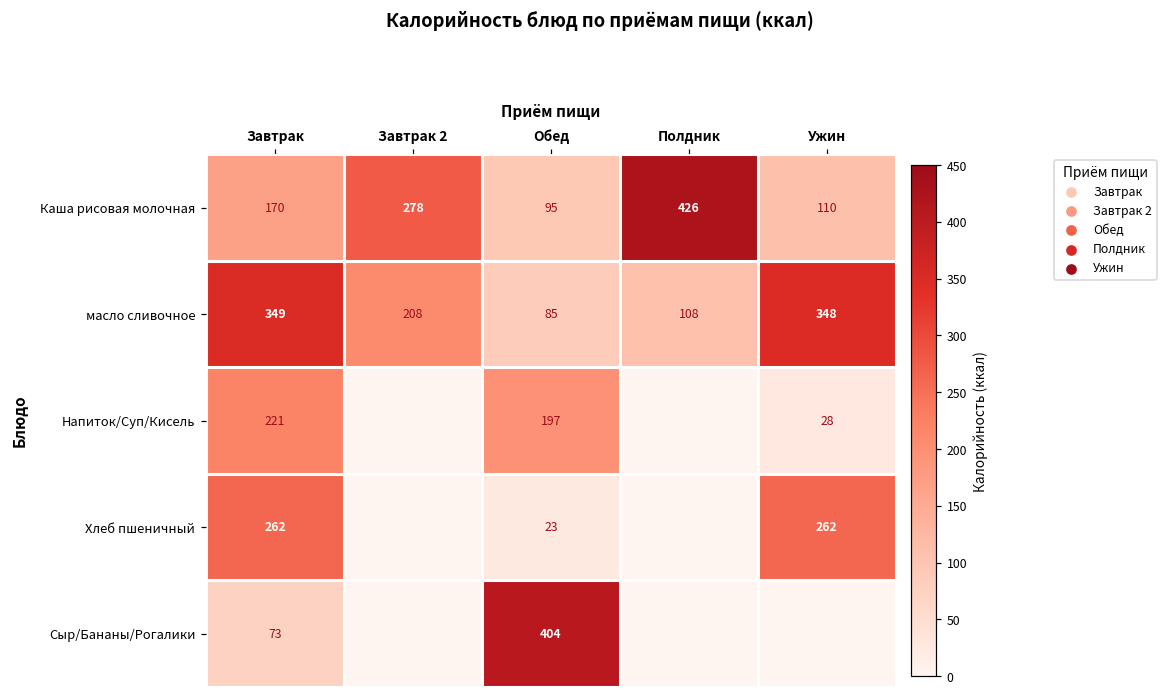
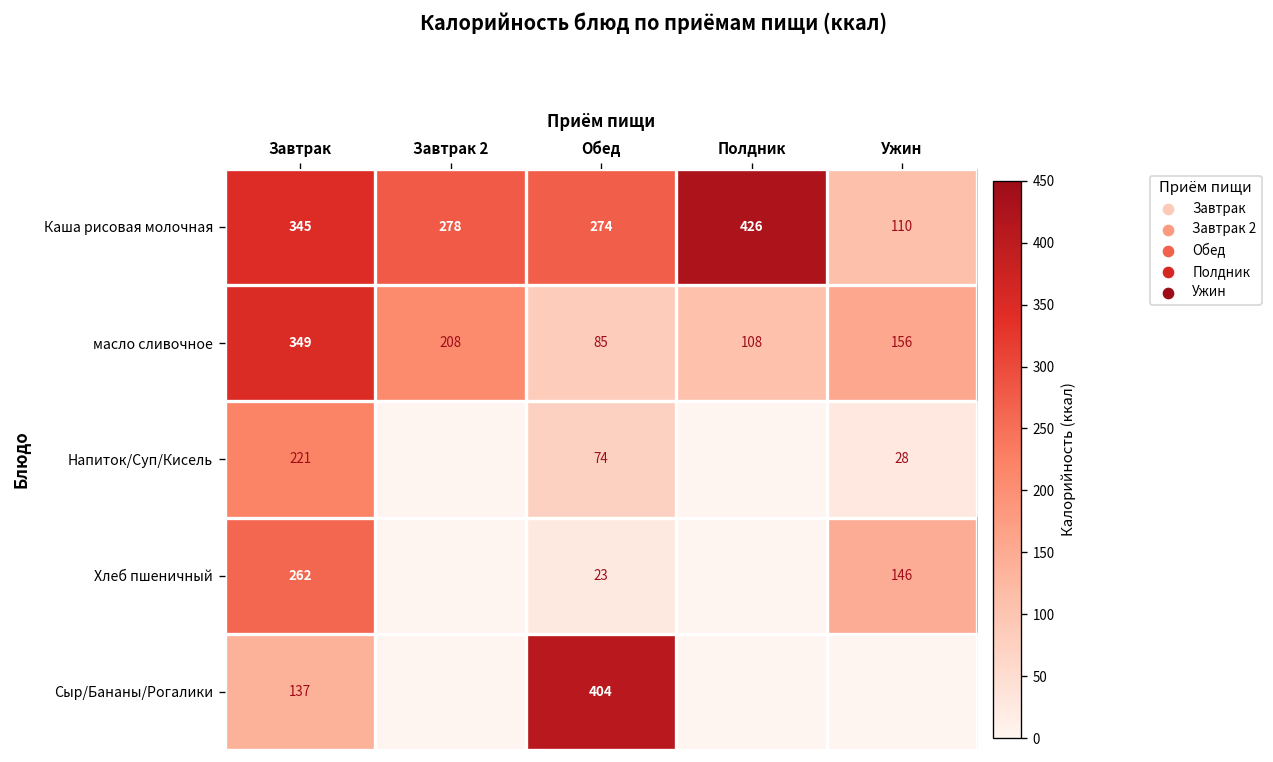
Каша рисовая молочная, Завтрак: 170 -> 345
Каша рисовая молочная, Обед: 95 -> 274
масло сливочное, Ужин: 348 -> 156
Напиток/Суп/Кисель, Обед: 197 -> 74
Хлеб пшеничный, Ужин: 262 -> 146
Сыр/Бананы/Рогалики, Завтрак: 73 -> 137
